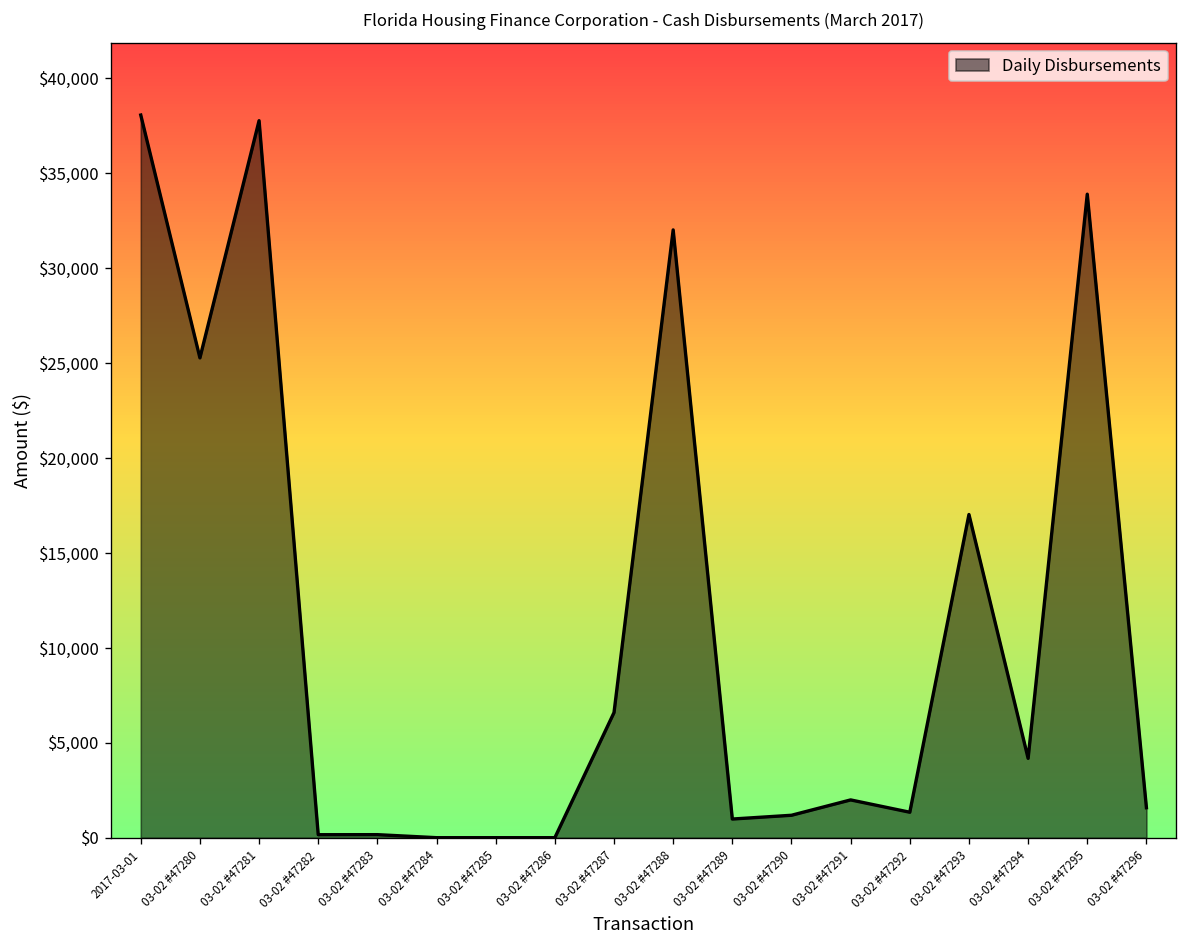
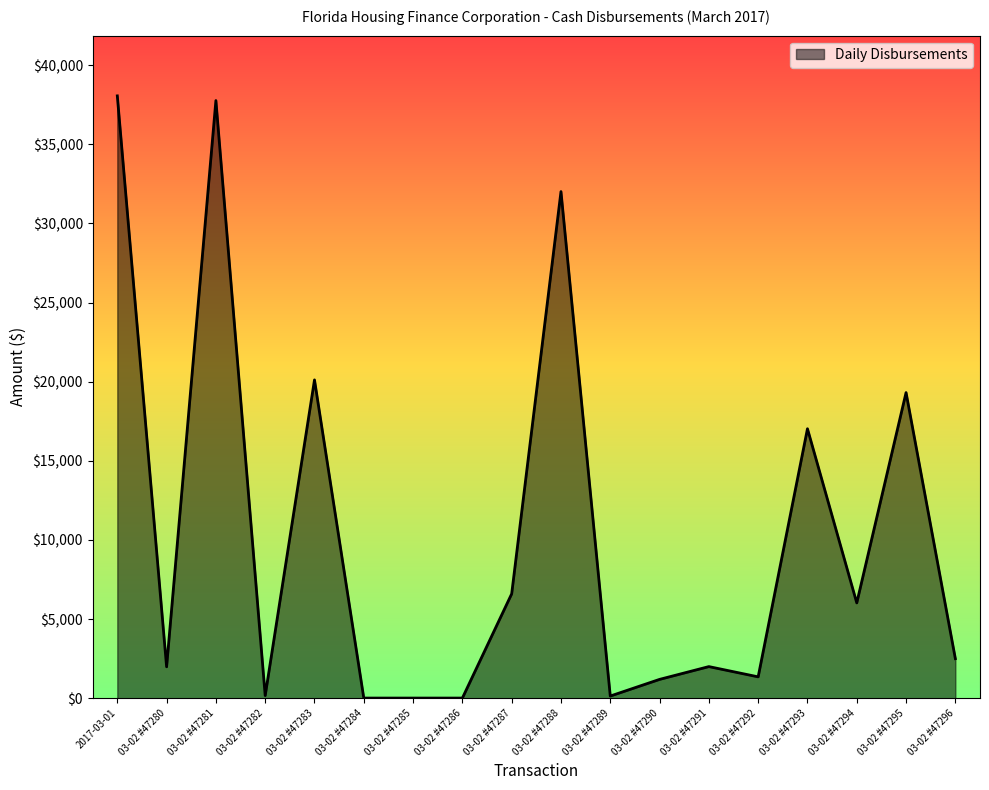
03-02 #47280: $25,300 -> $2,000
03-02 #47283: $200 -> $20,100
03-02 #47289: $1,000 -> $100
03-02 #47294: $4,200 -> $6,000
03-02 #47295: $33,900 -> $19,300
03-02 #47296: $1,600 -> $2,500
